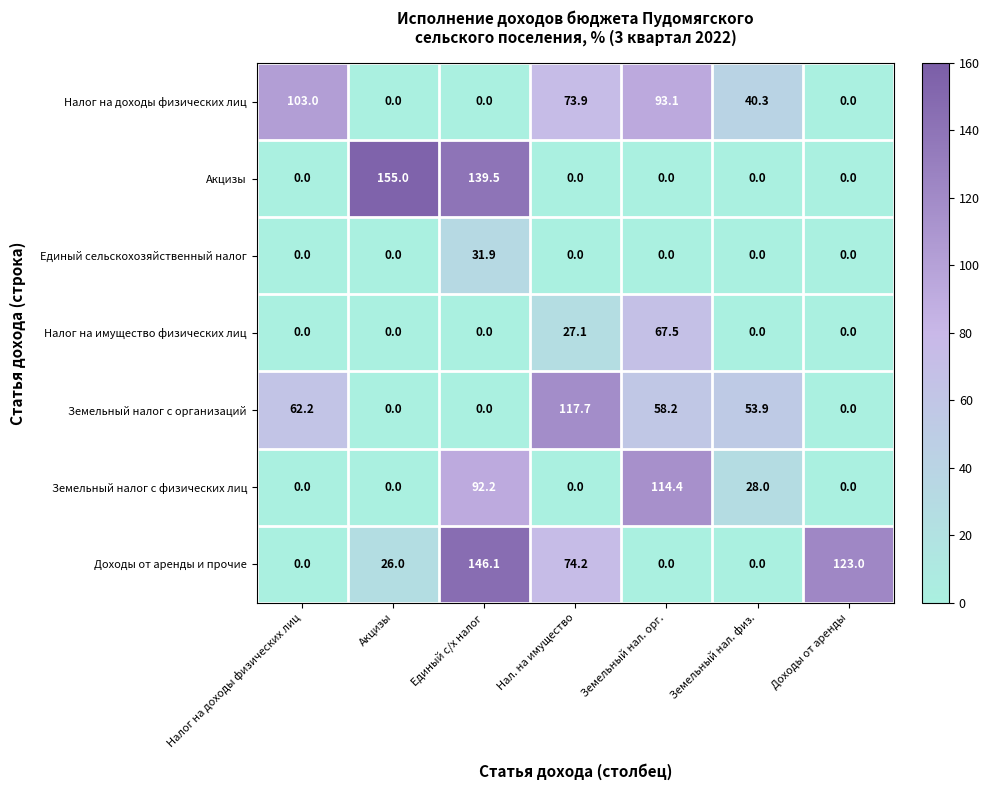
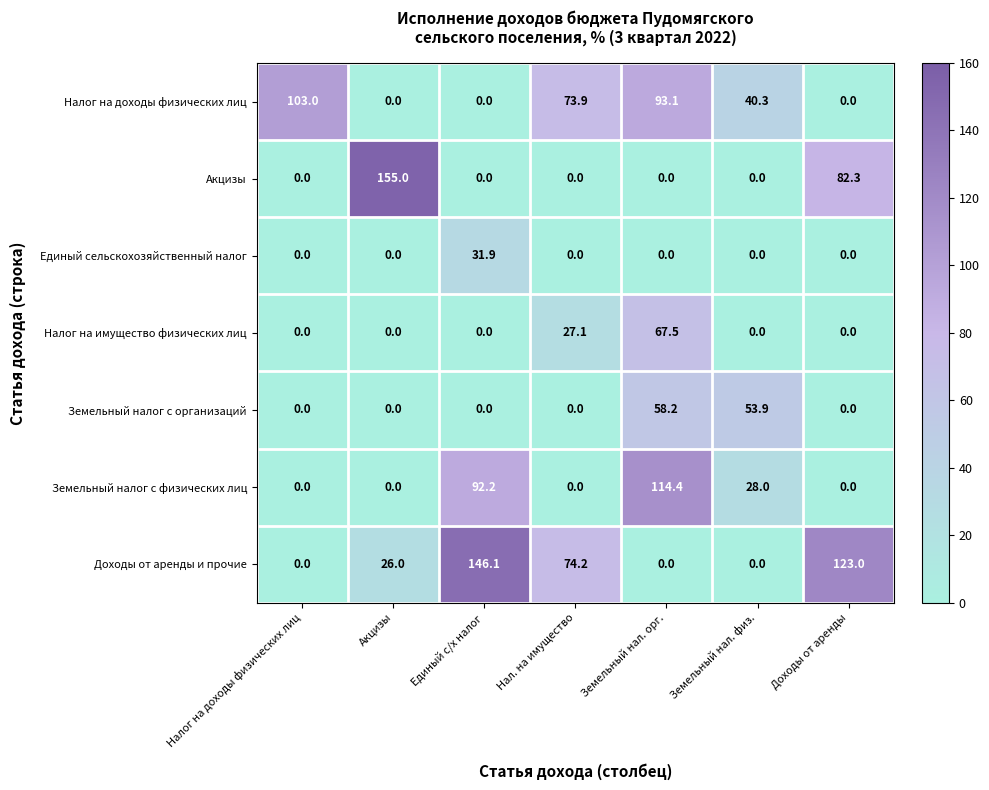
Акцизы, Единый с/х налог: 139.5 -> 0.0
Акцизы, Доходы от аренды: 0.0 -> 82.3
Земельный налог с организаций, Налог на доходы физических лиц: 62.2 -> 0.0
Земельный налог с организаций, Нал. на имущество: 117.7 -> 0.0
